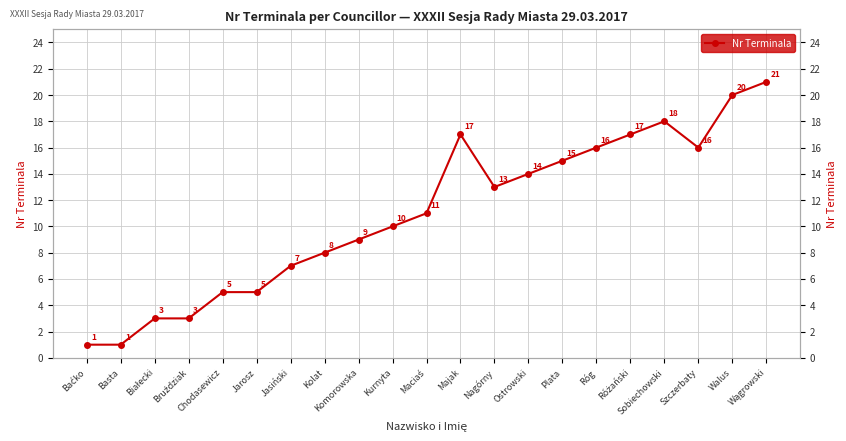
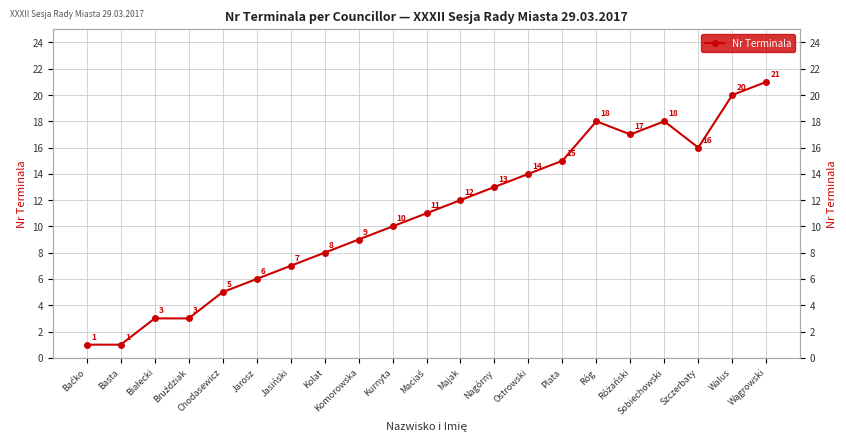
Jarosz: 5 -> 6
Majak: 17 -> 12
Róg: 16 -> 18
